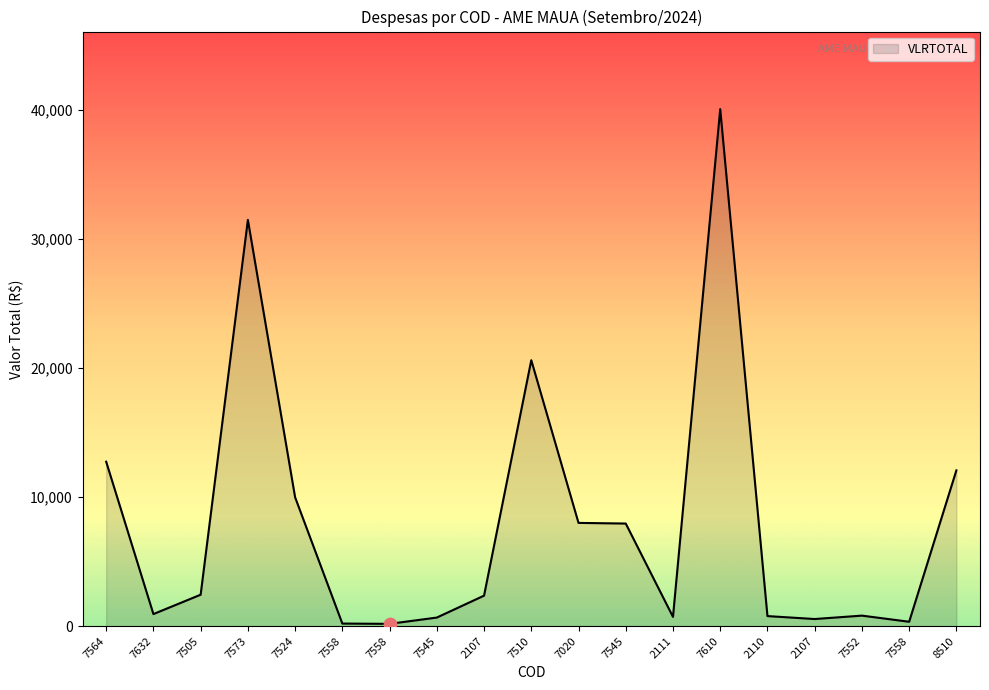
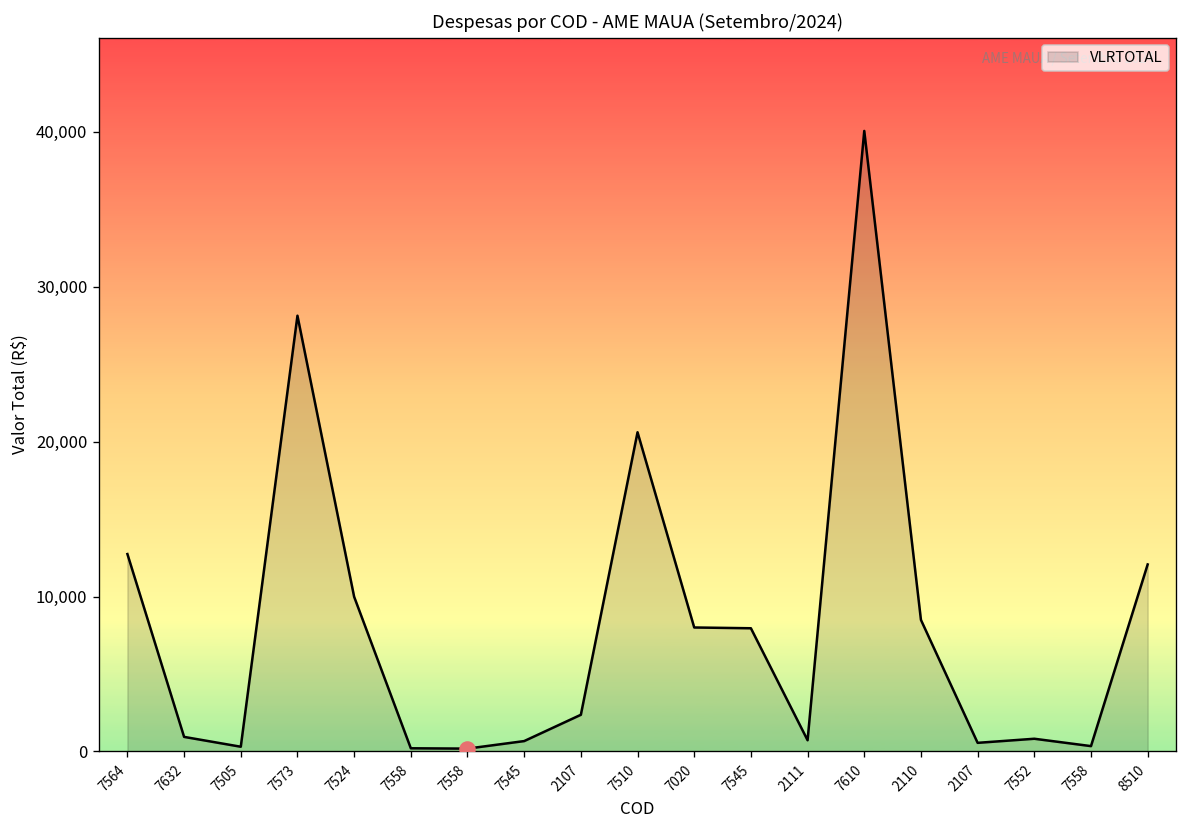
VLRTOTAL, 7505: 2,400 -> 300
VLRTOTAL, 7573: 31,500 -> 28,100
VLRTOTAL, 2110: 800 -> 8,500
